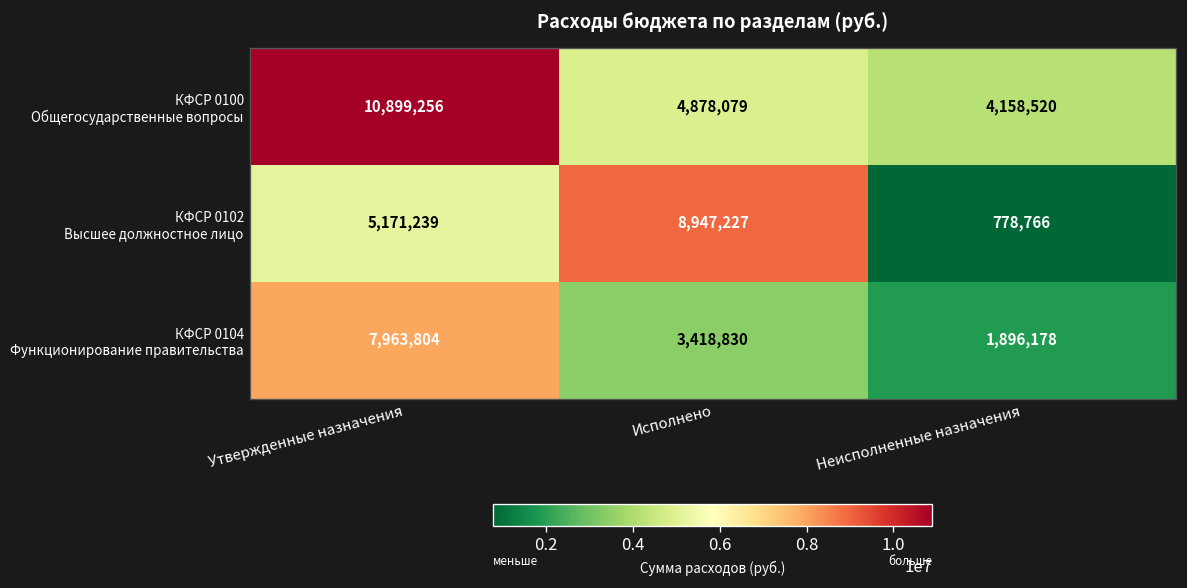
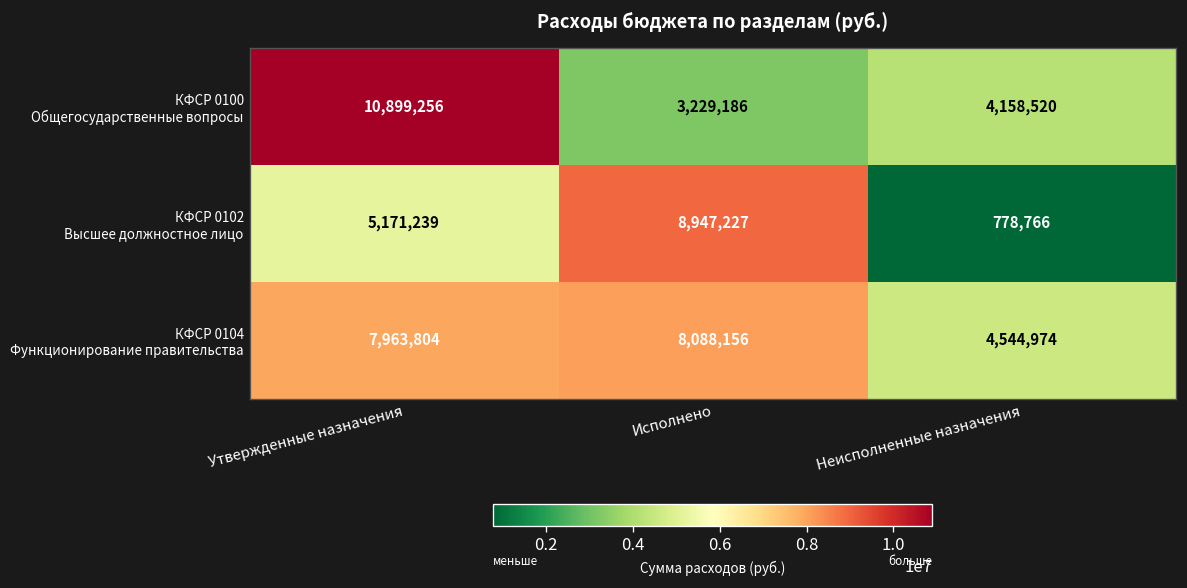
КФСР 0100 Общегосударственные вопросы, Исполнено: 4,878,079 -> 3,229,186
КФСР 0104 Функционирование правительства, Исполнено: 3,418,830 -> 8,088,156
КФСР 0104 Функционирование правительства, Неисполненные назначения: 1,896,178 -> 4,544,974
